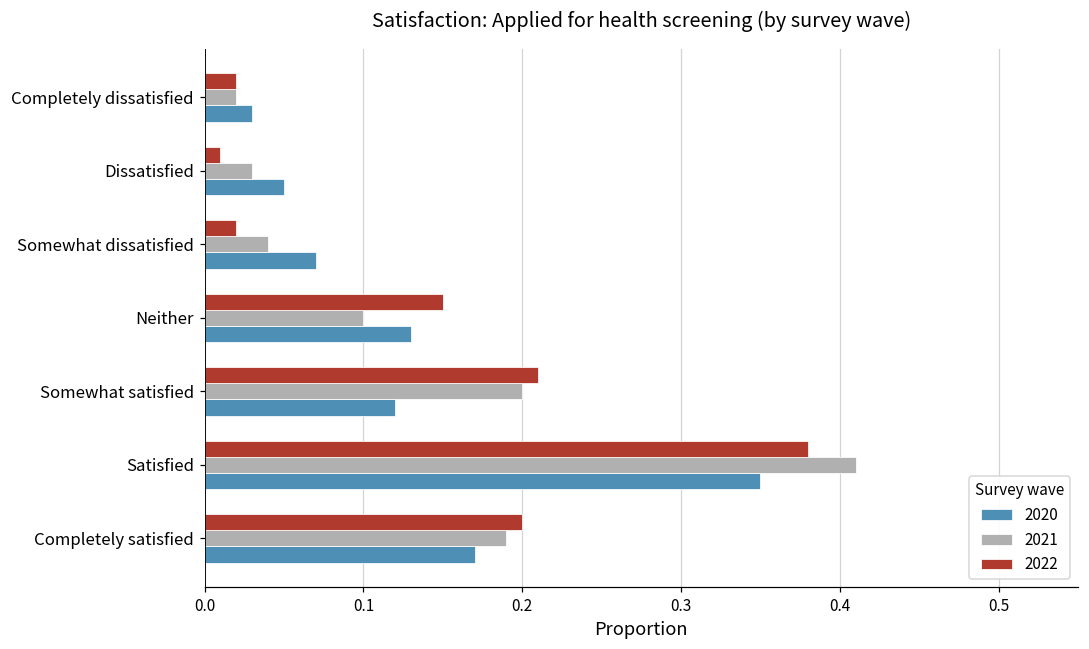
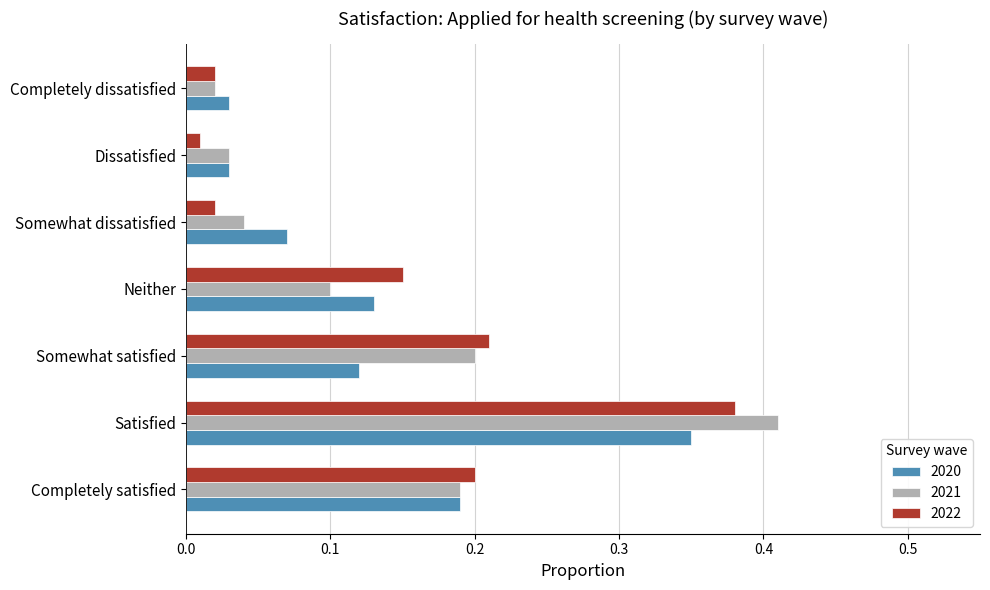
2020, Dissatisfied: 0.05 -> 0.03
2020, Completely satisfied: 0.17 -> 0.19
